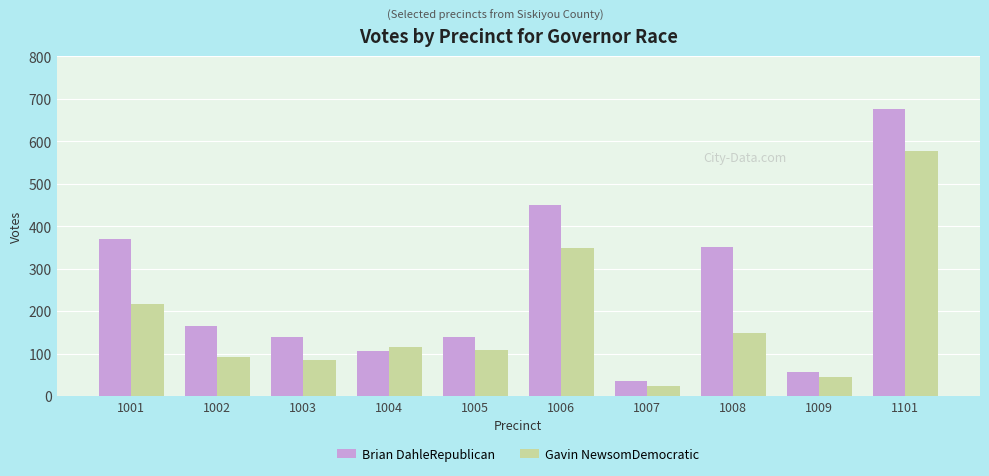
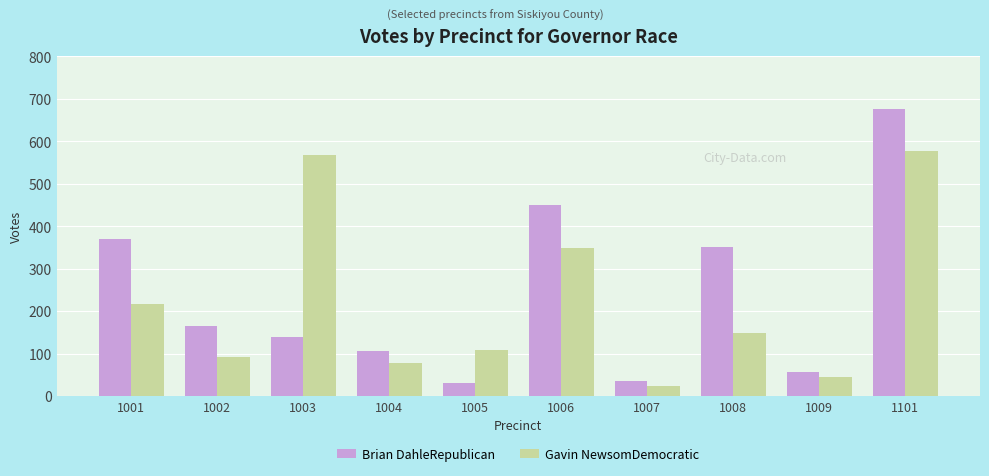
Gavin NewsomDemocratic, 1003: 80 -> 570
Gavin NewsomDemocratic, 1004: 120 -> 80
Brian DahleRepublican, 1005: 140 -> 30
